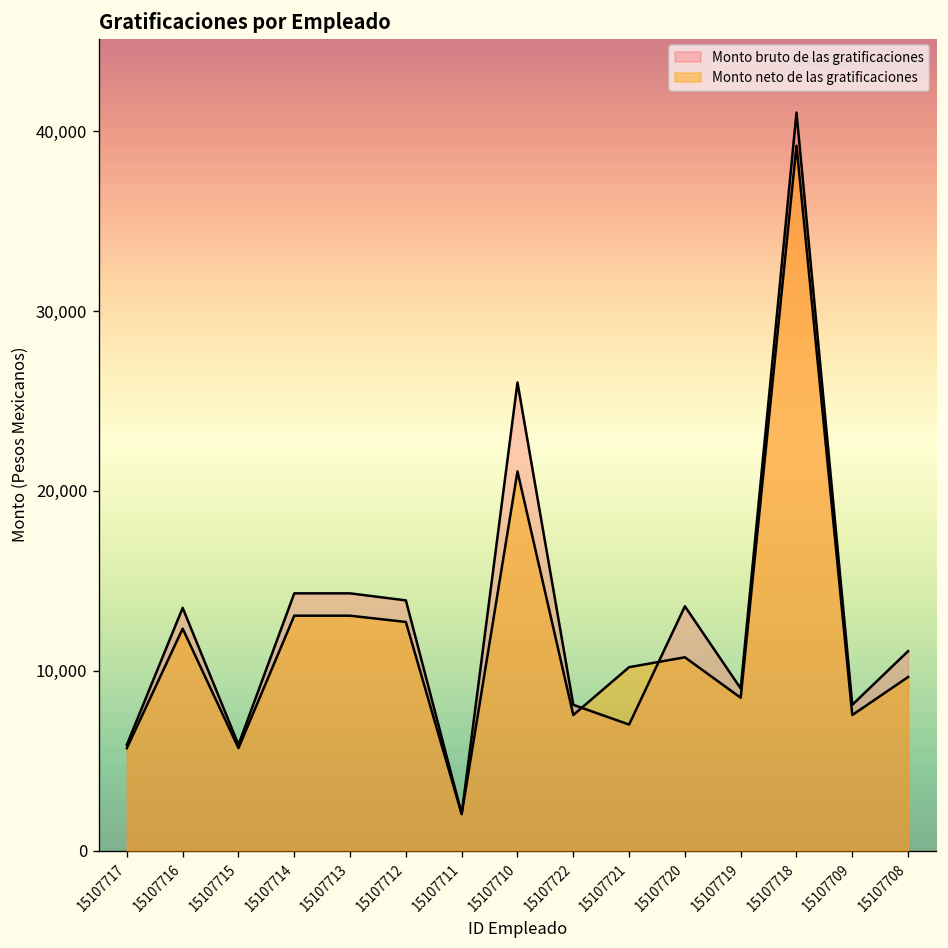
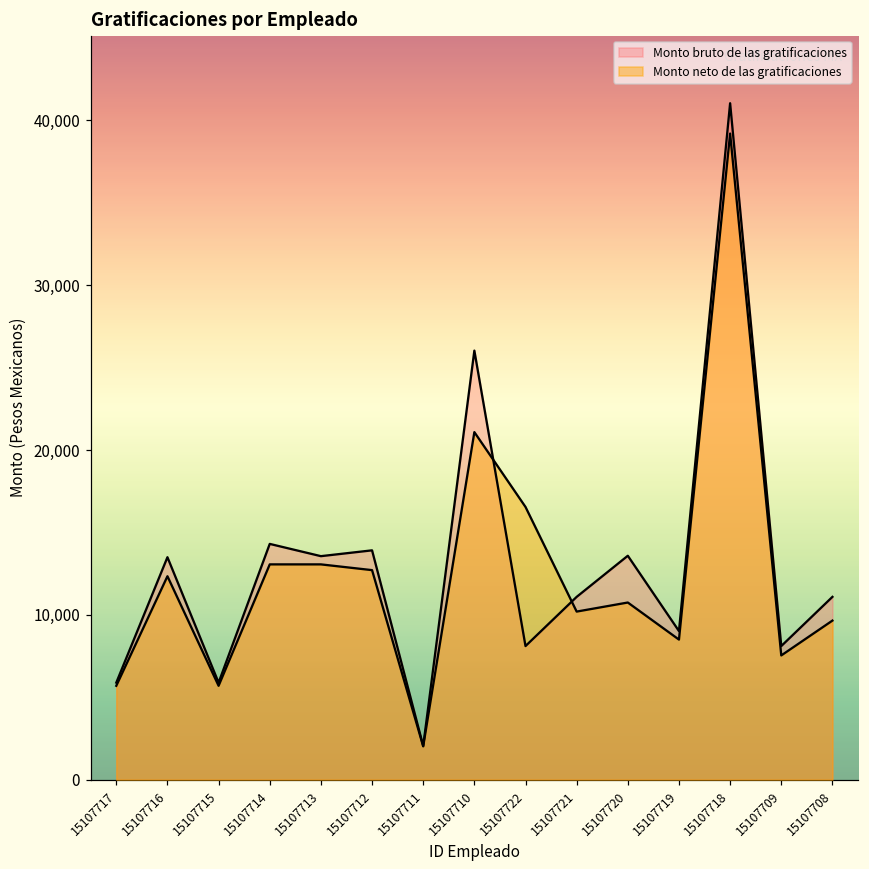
Monto bruto de las gratificaciones, 15107713: 14,300 -> 13,600
Monto neto de las gratificaciones, 15107722: 7,500 -> 16,500
Monto bruto de las gratificaciones, 15107721: 7,000 -> 11,100
